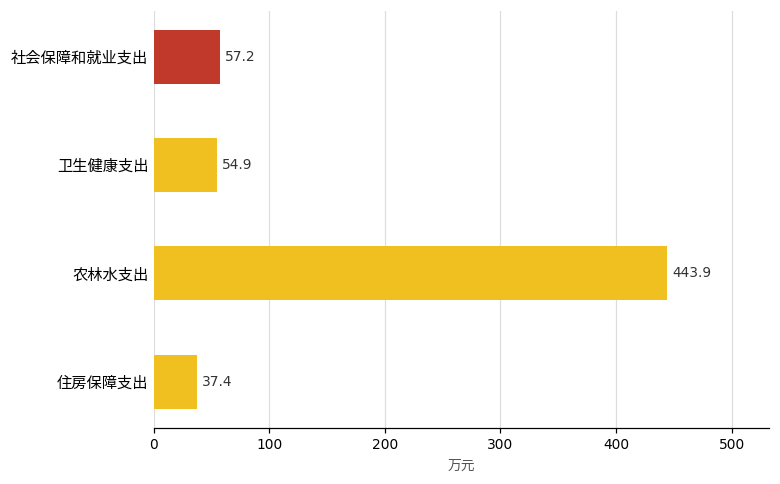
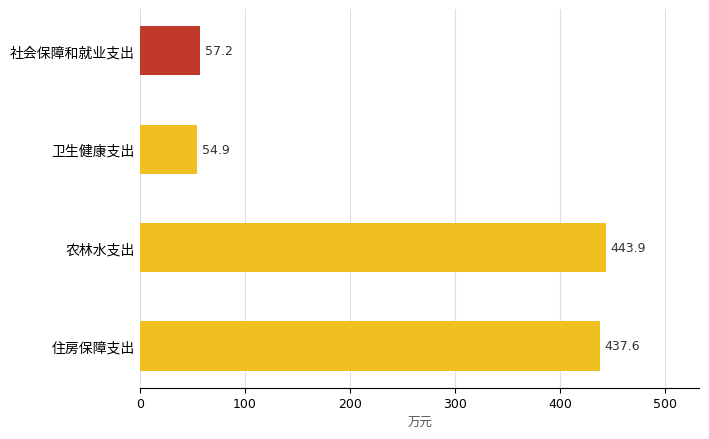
住房保障支出: 37.4 -> 437.6
